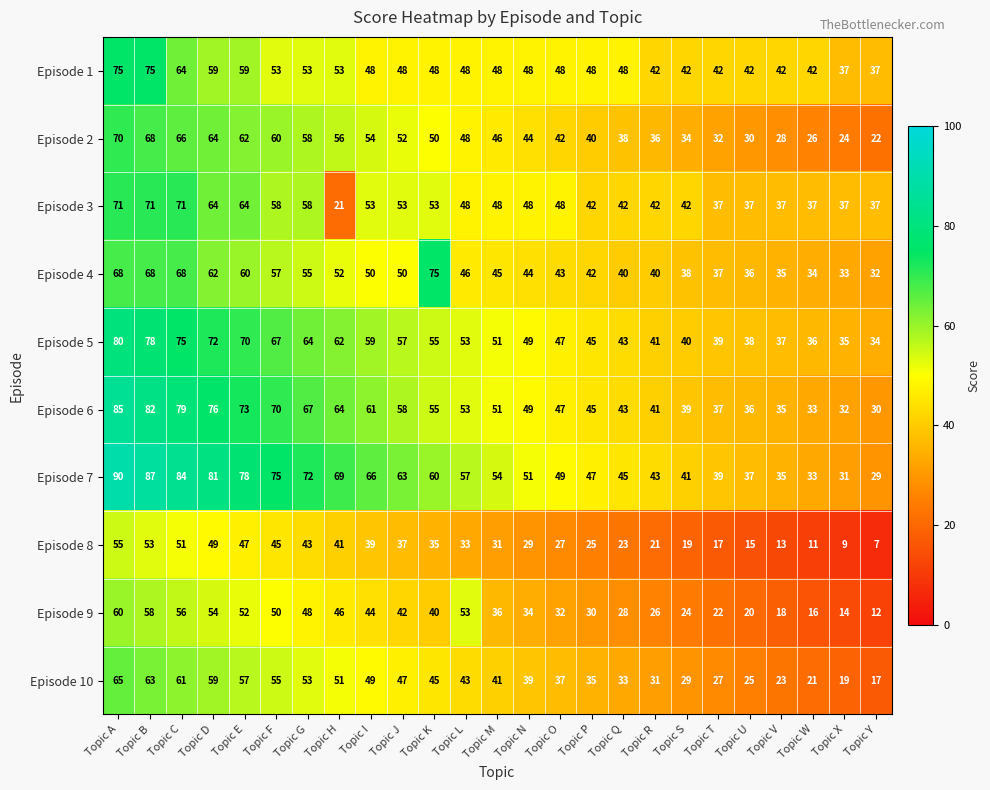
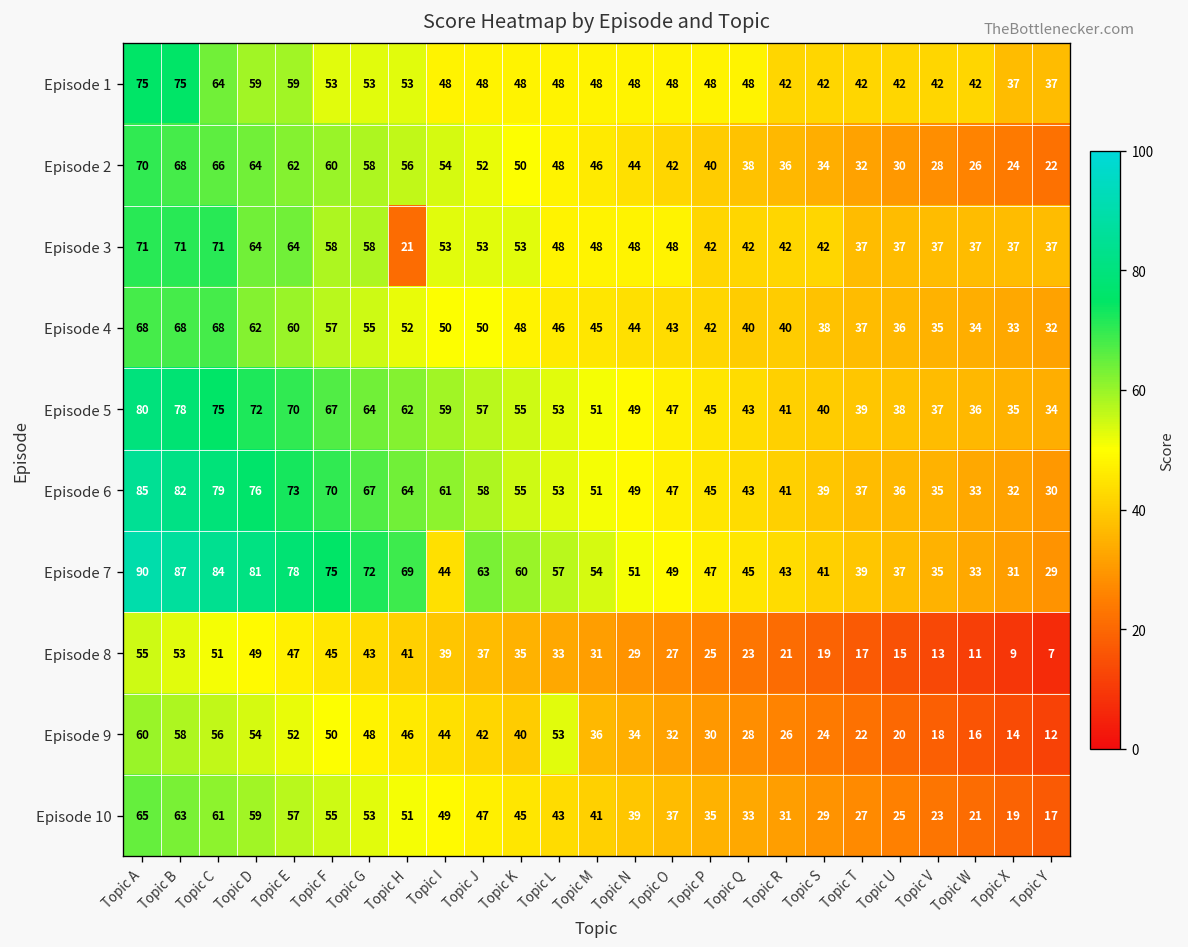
Episode 4, Topic K: 75 -> 48
Episode 7, Topic I: 66 -> 44
